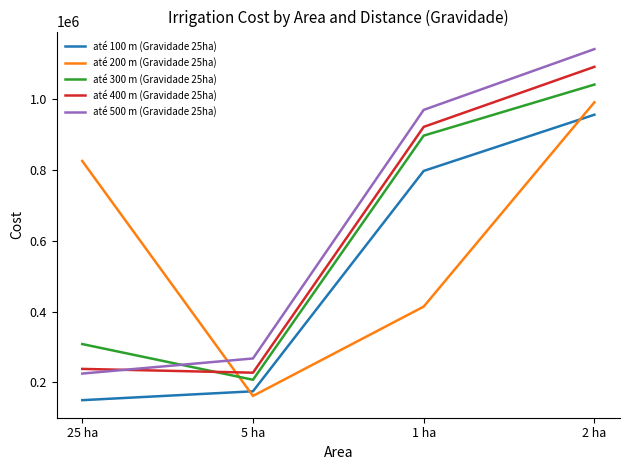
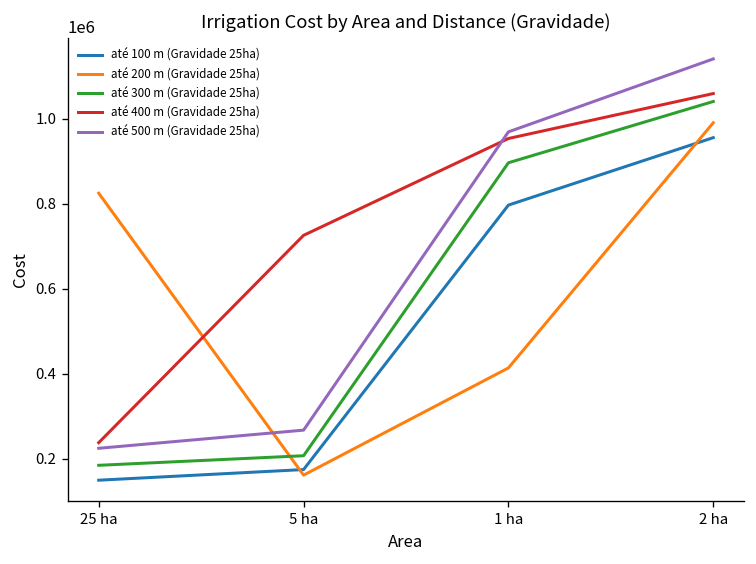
até 300 m (Gravidade 25ha), 25 ha: 310000 -> 190000
até 400 m (Gravidade 25ha), 5 ha: 230000 -> 730000
até 400 m (Gravidade 25ha), 1 ha: 920000 -> 950000
até 400 m (Gravidade 25ha), 2 ha: 1090000 -> 1060000
